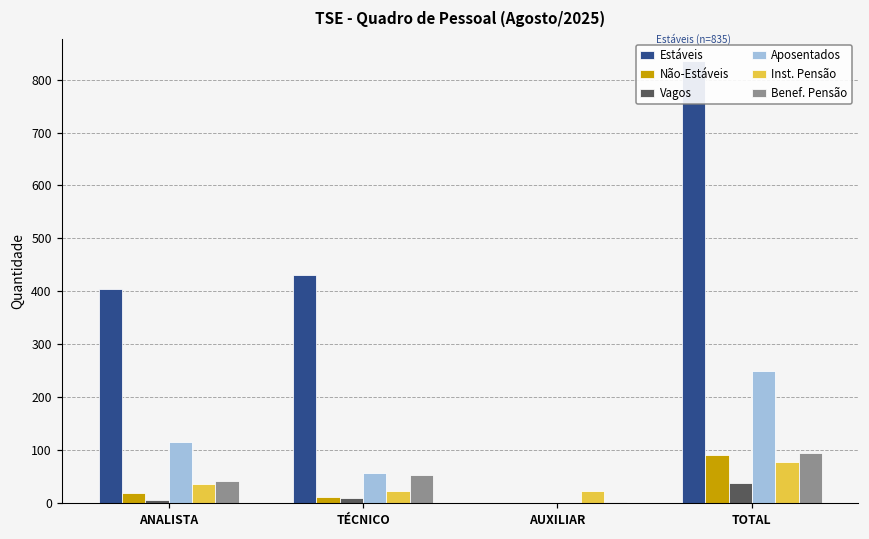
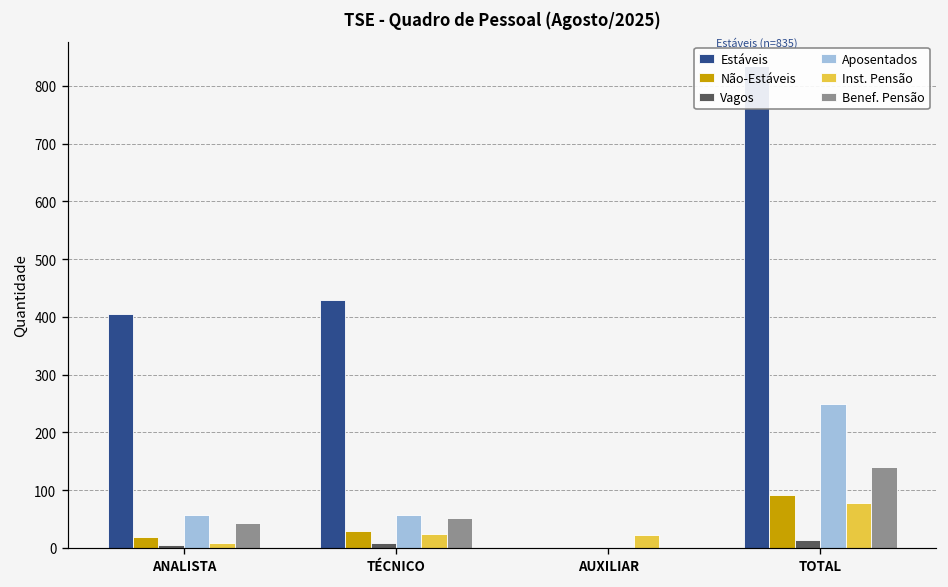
Aposentados, ANALISTA: 120 -> 60
Inst. Pensão, ANALISTA: 40 -> 10
Não-Estáveis, TÉCNICO: 10 -> 30
Vagos, TOTAL: 40 -> 10
Benef. Pensão, TOTAL: 100 -> 140
